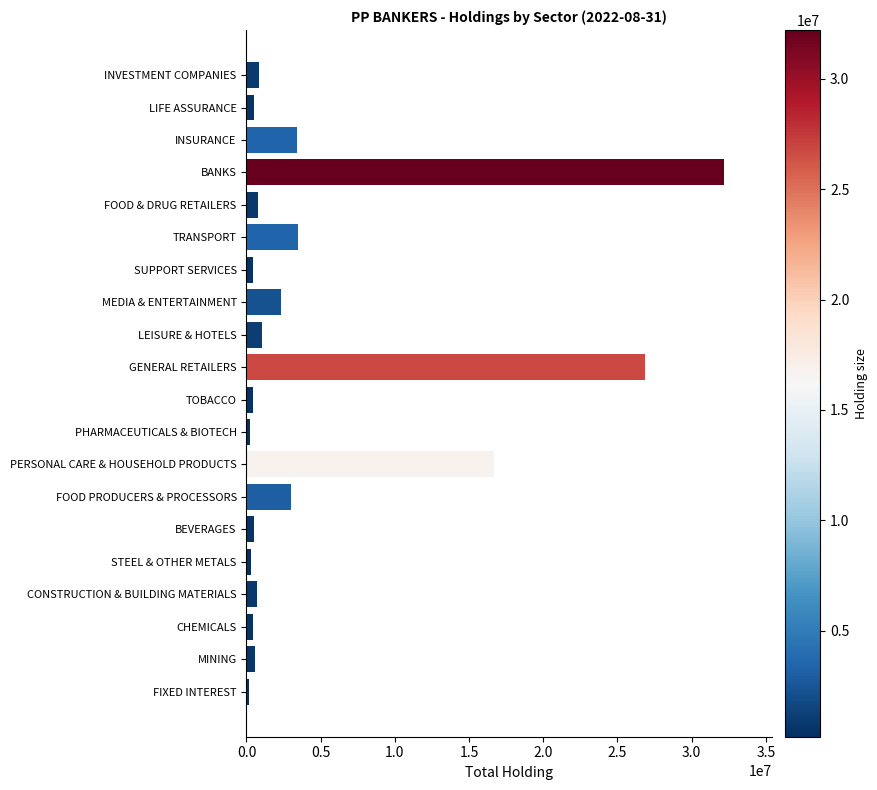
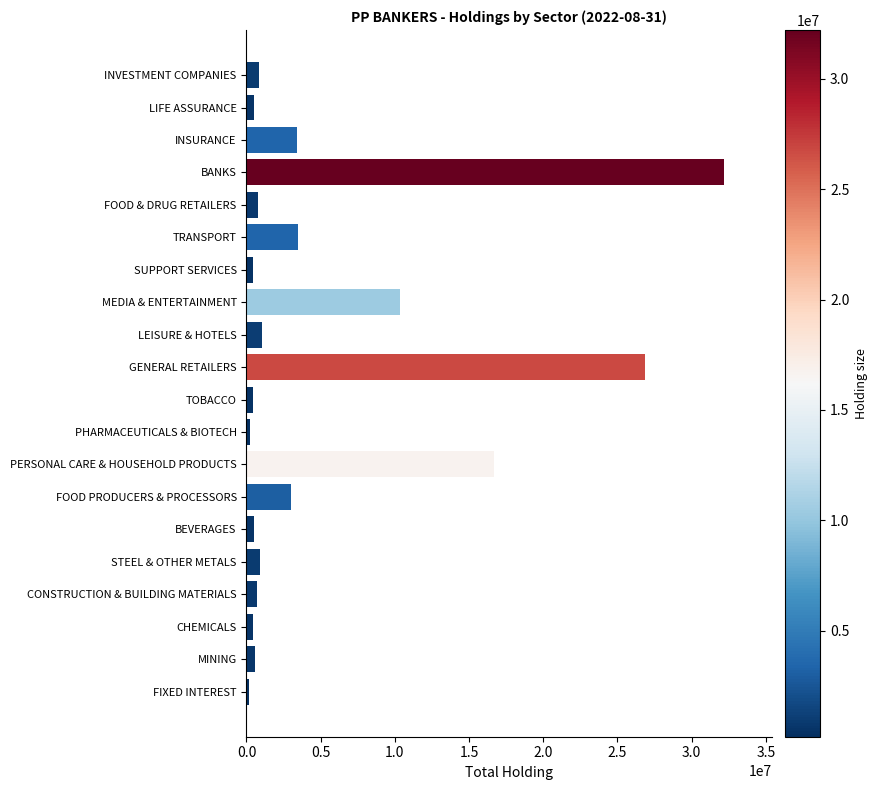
MEDIA & ENTERTAINMENT: 2300000 -> 10300000
STEEL & OTHER METALS: 300000 -> 900000
